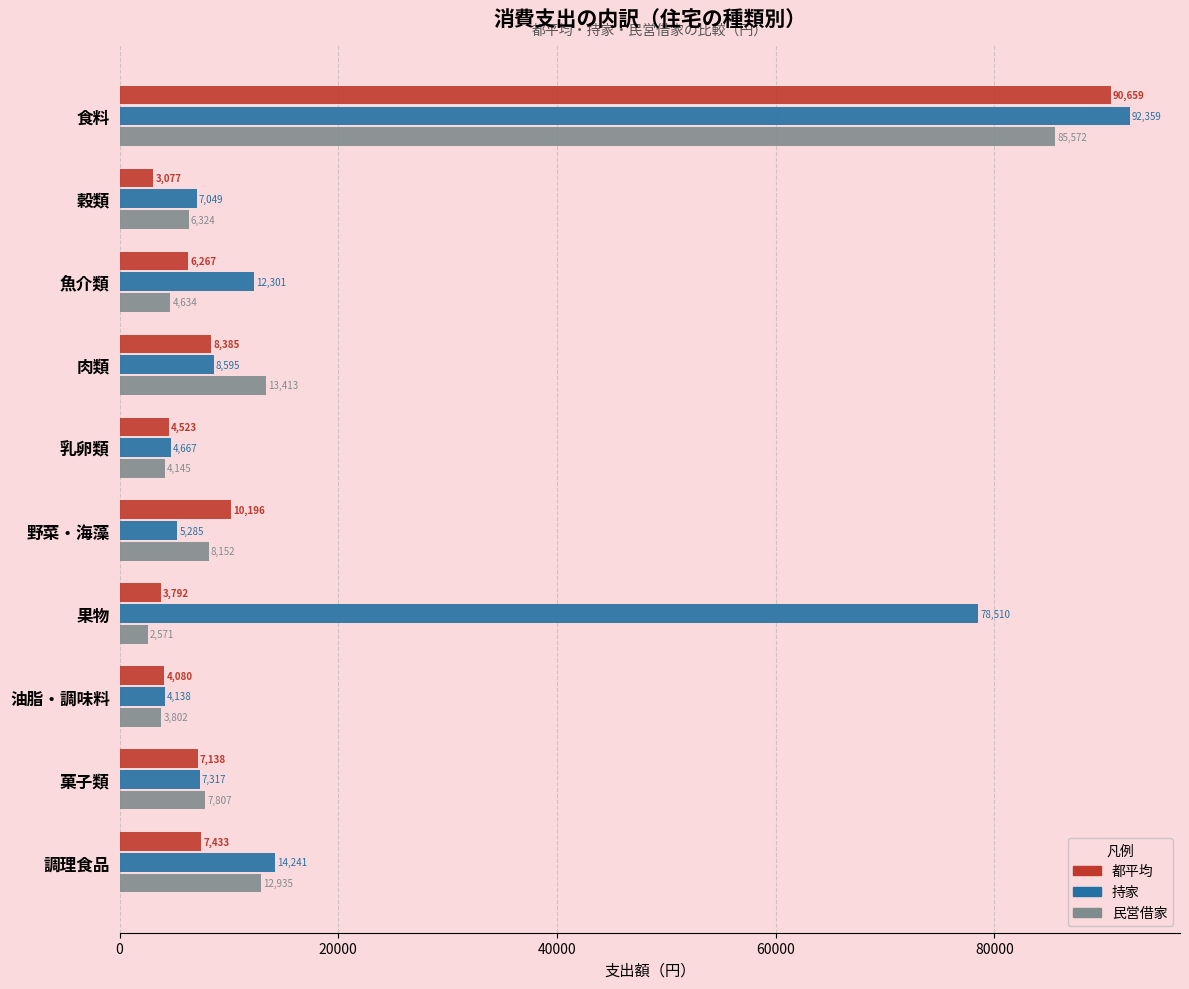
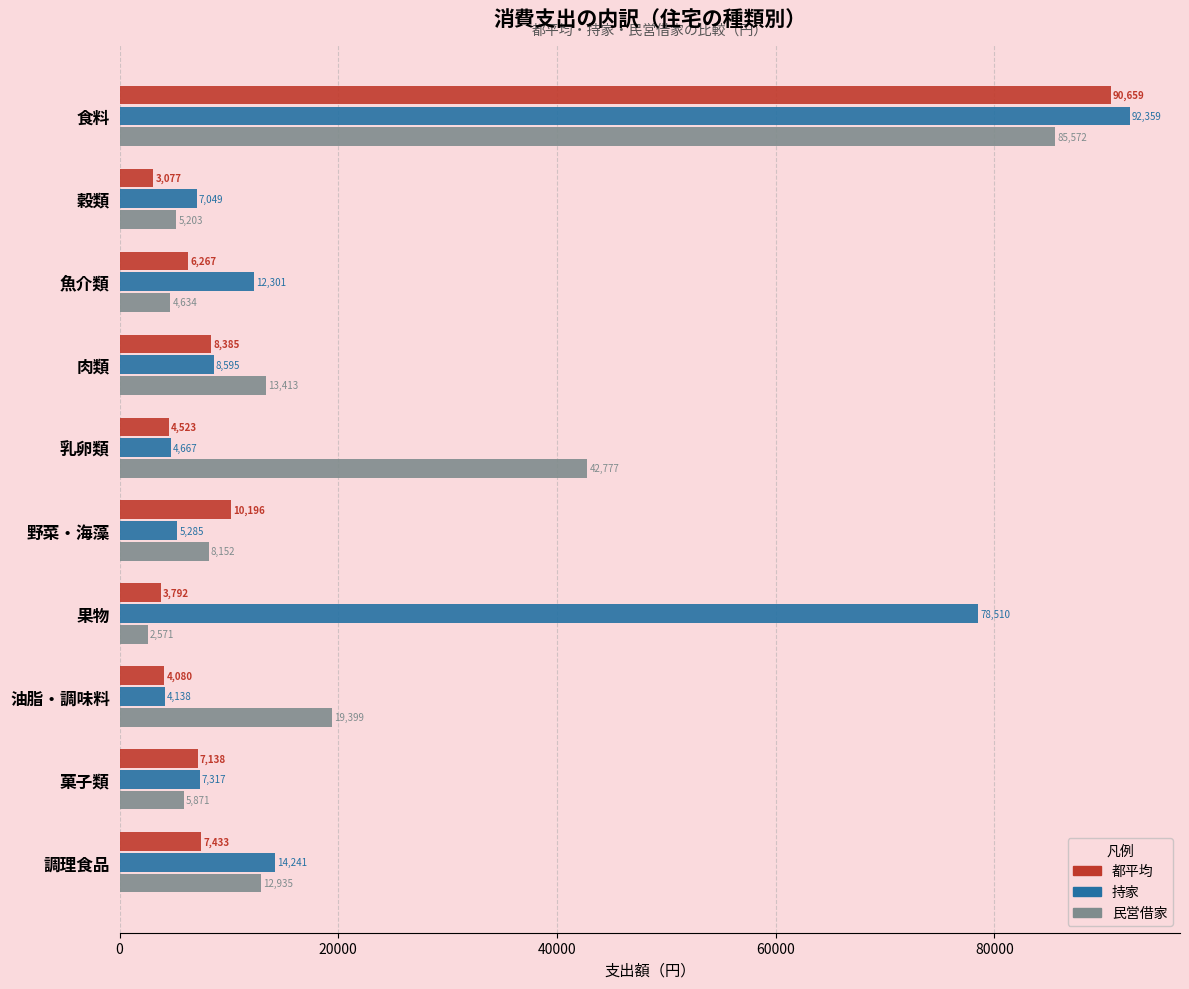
民営借家, 穀類: 6,324 -> 5,203
民営借家, 乳卵類: 4,145 -> 42,777
民営借家, 油脂・調味料: 3,802 -> 19,399
民営借家, 菓子類: 7,807 -> 5,871
